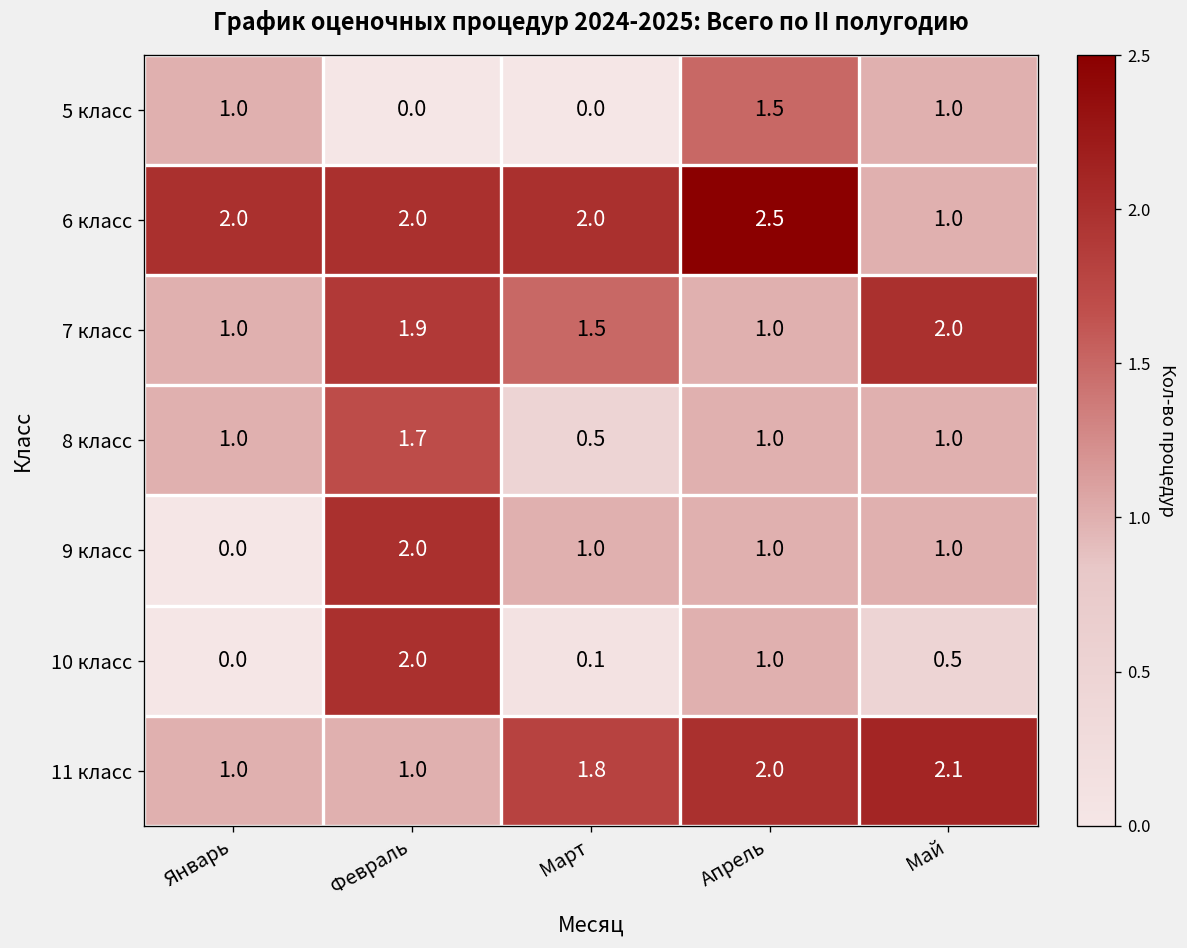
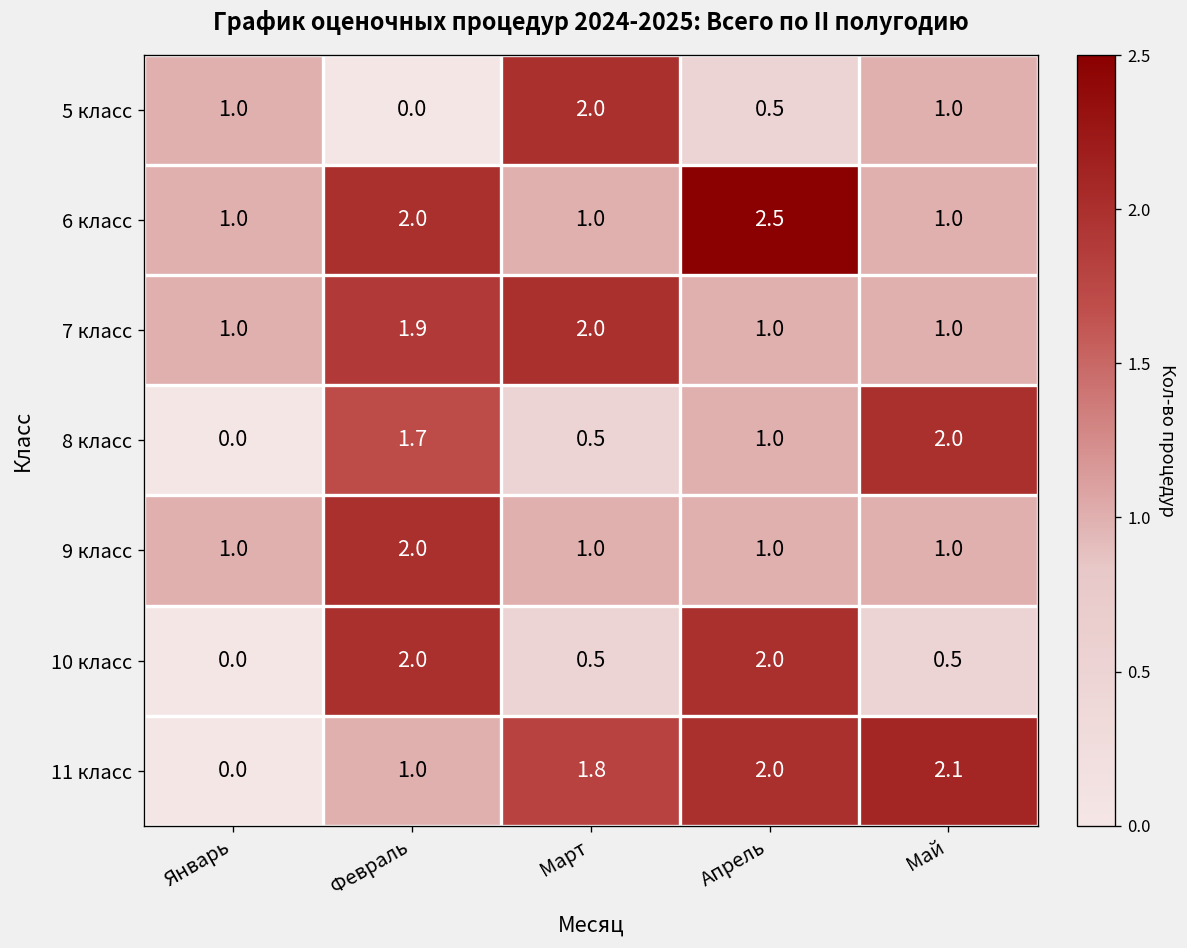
5 класс, Март: 0.0 -> 2.0
5 класс, Апрель: 1.5 -> 0.5
6 класс, Январь: 2.0 -> 1.0
6 класс, Март: 2.0 -> 1.0
7 класс, Март: 1.5 -> 2.0
7 класс, Май: 2.0 -> 1.0
8 класс, Январь: 1.0 -> 0.0
8 класс, Май: 1.0 -> 2.0
9 класс, Январь: 0.0 -> 1.0
10 класс, Март: 0.1 -> 0.5
10 класс, Апрель: 1.0 -> 2.0
11 класс, Январь: 1.0 -> 0.0
